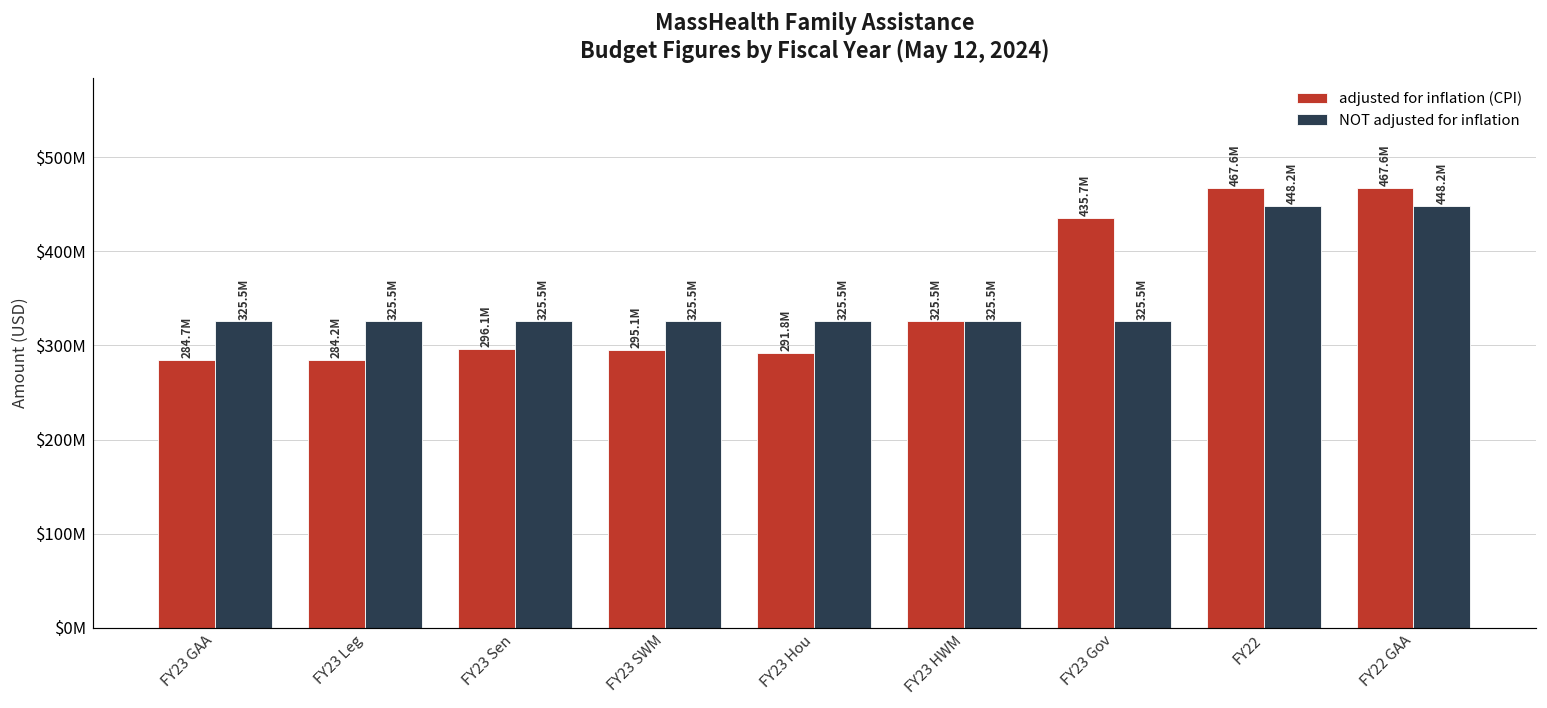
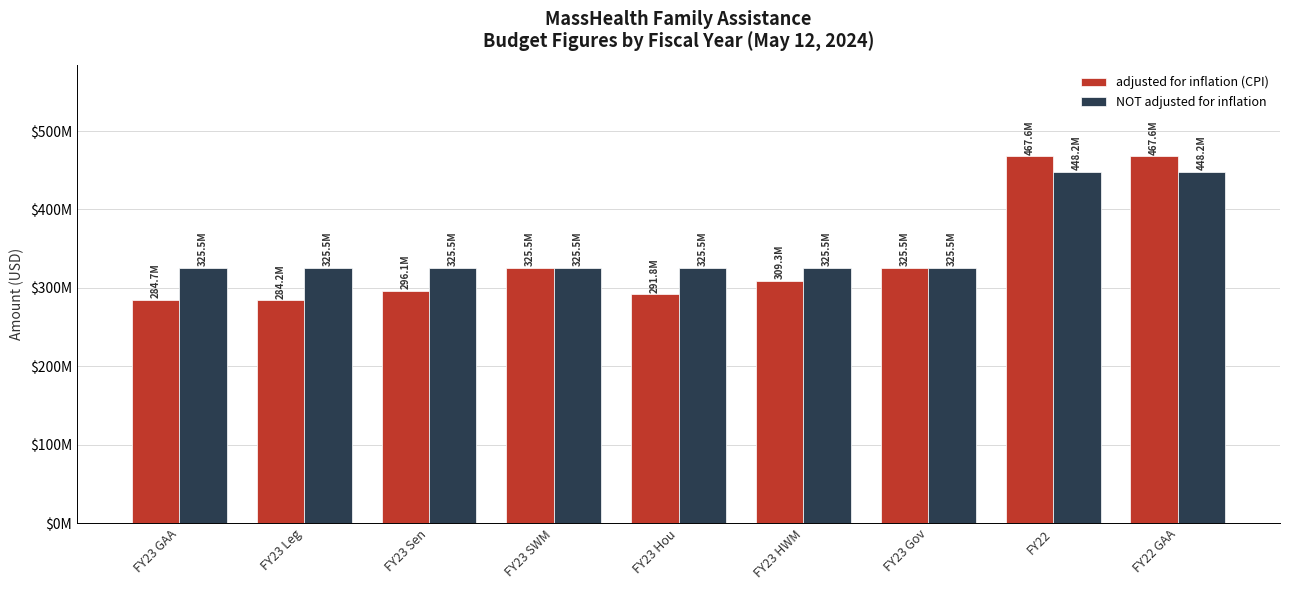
adjusted for inflation (CPI), FY23 SWM: 295.1M -> 325.5M
adjusted for inflation (CPI), FY23 HWM: 325.5M -> 309.3M
adjusted for inflation (CPI), FY23 Gov: 435.7M -> 325.5M
